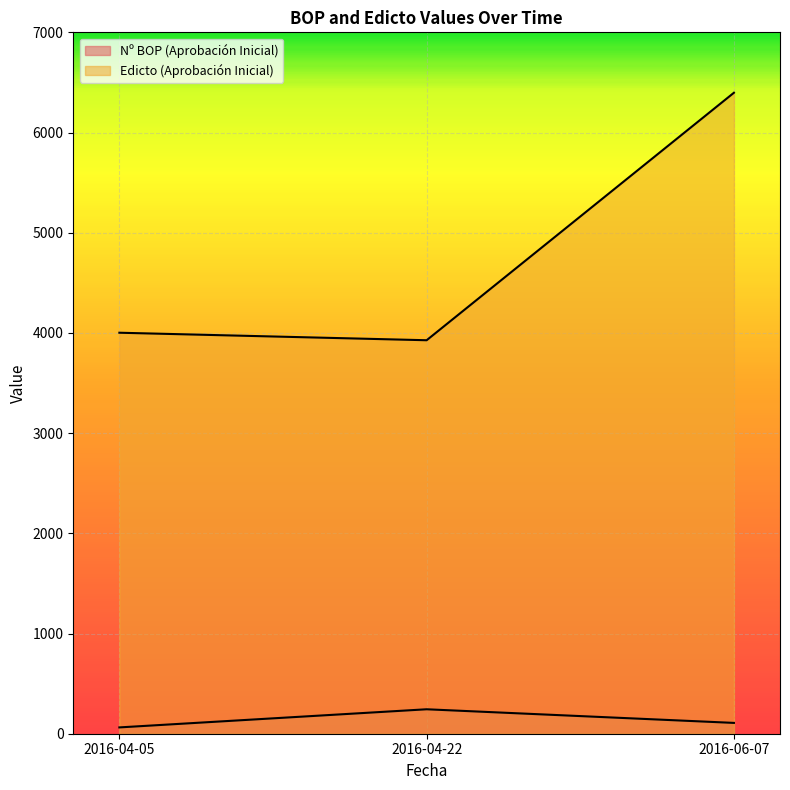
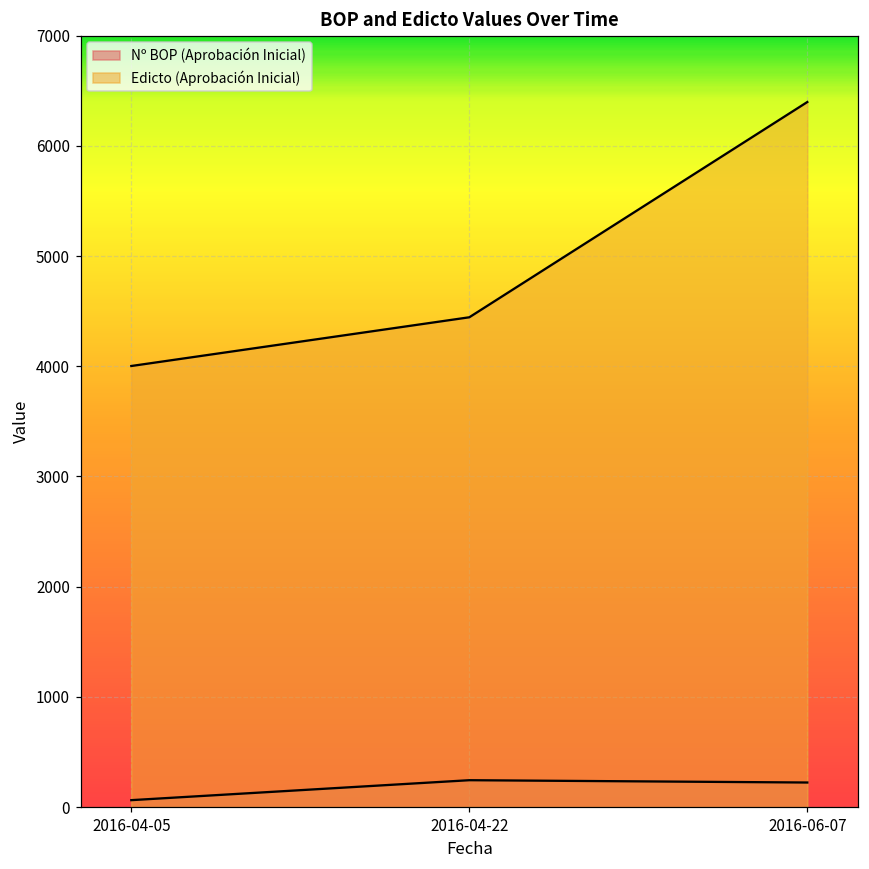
Edicto (Aprobación Inicial), 2016-04-22: 3930 -> 4440
Nº BOP (Aprobación Inicial), 2016-06-07: 110 -> 220
